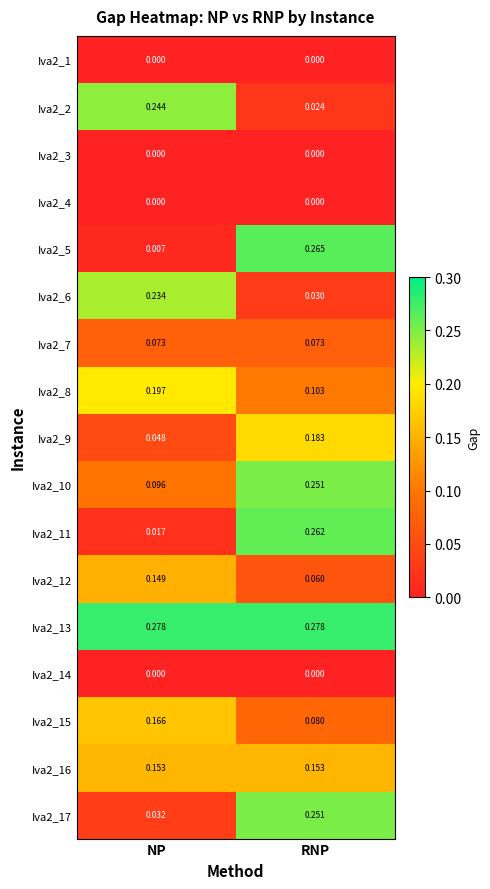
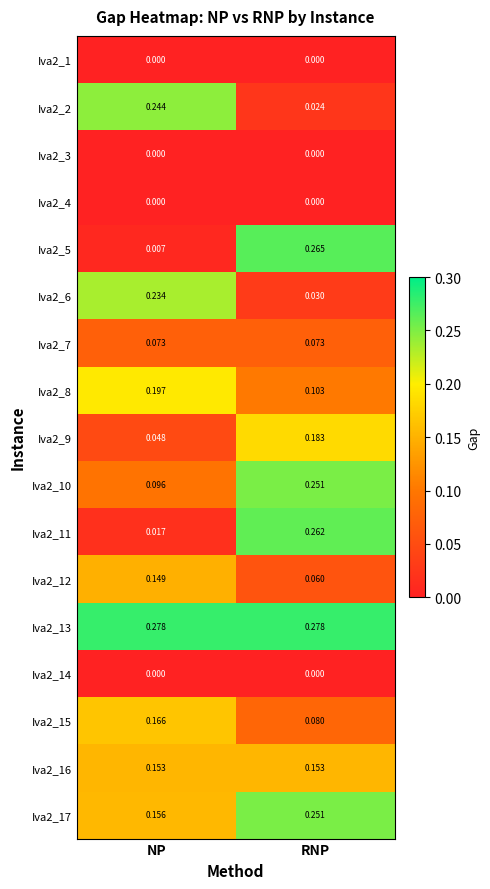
Iva2_17, NP: 0.032 -> 0.156
